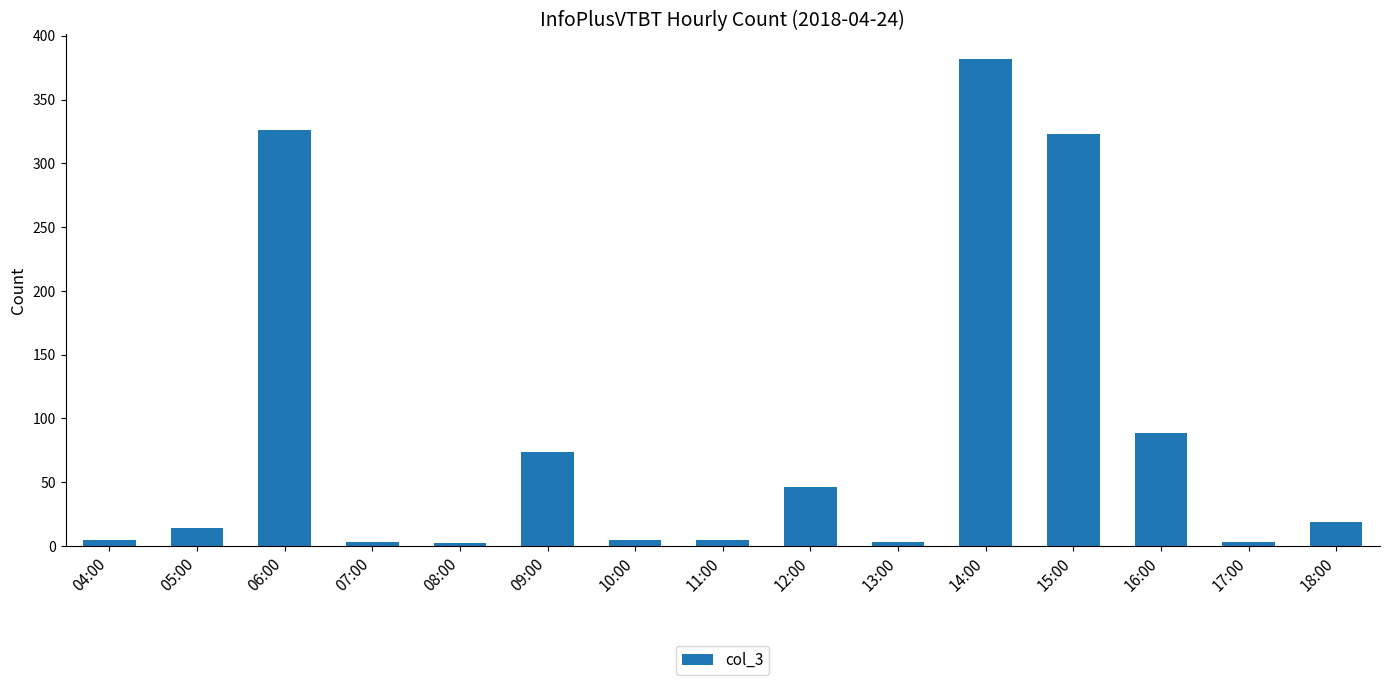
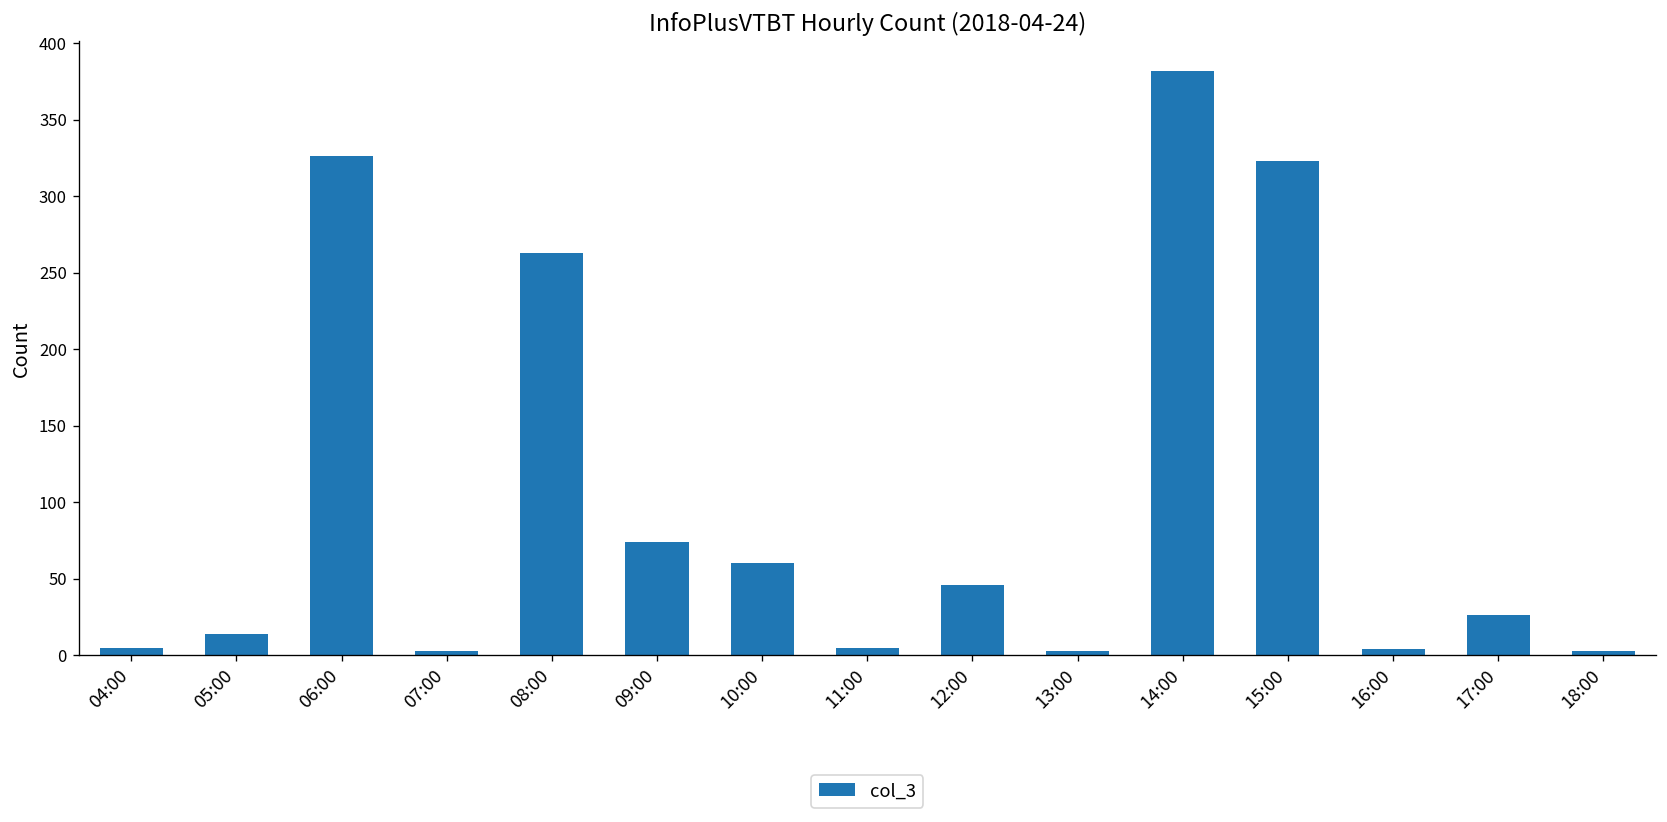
08:00: 2 -> 263
10:00: 5 -> 60
16:00: 89 -> 4
17:00: 3 -> 26
18:00: 19 -> 3
